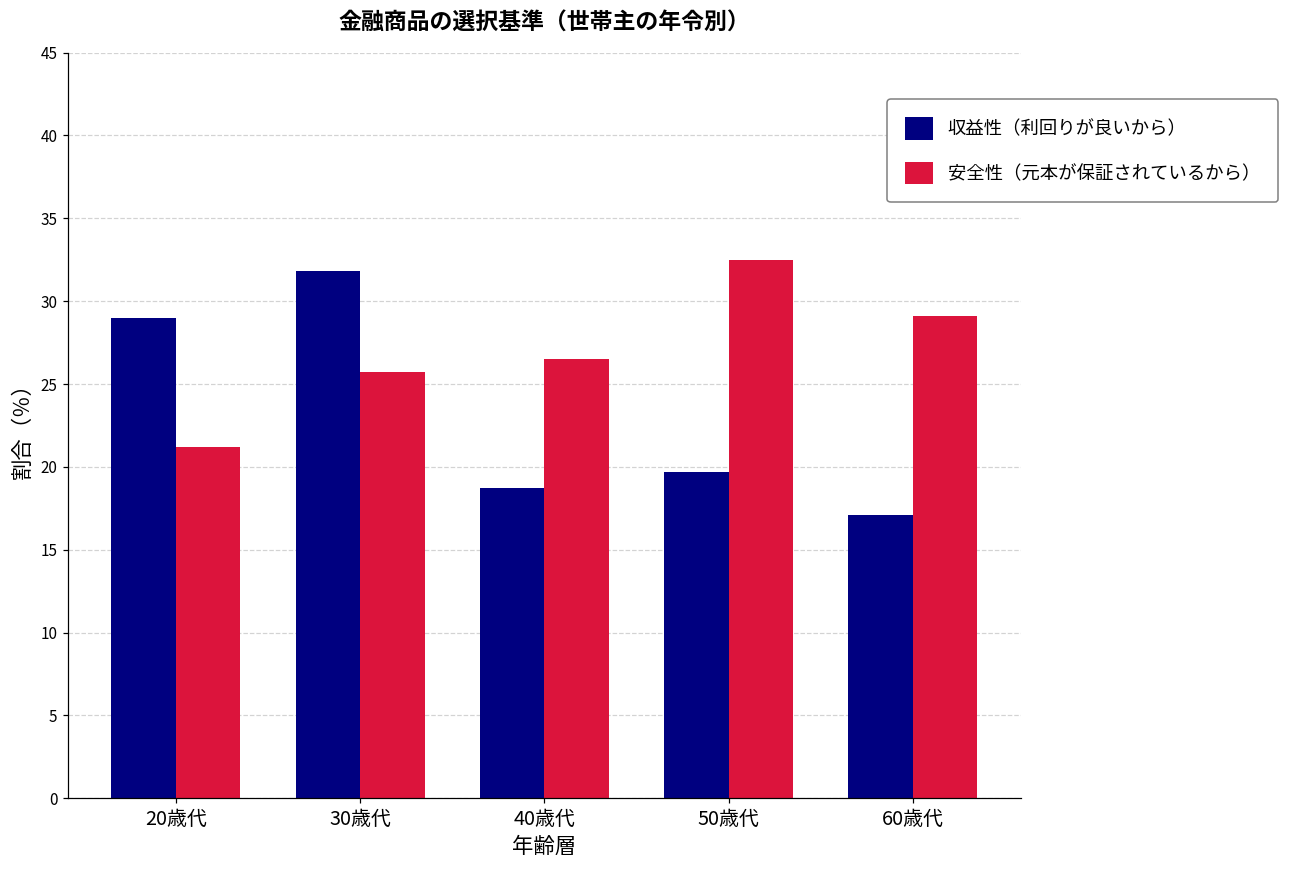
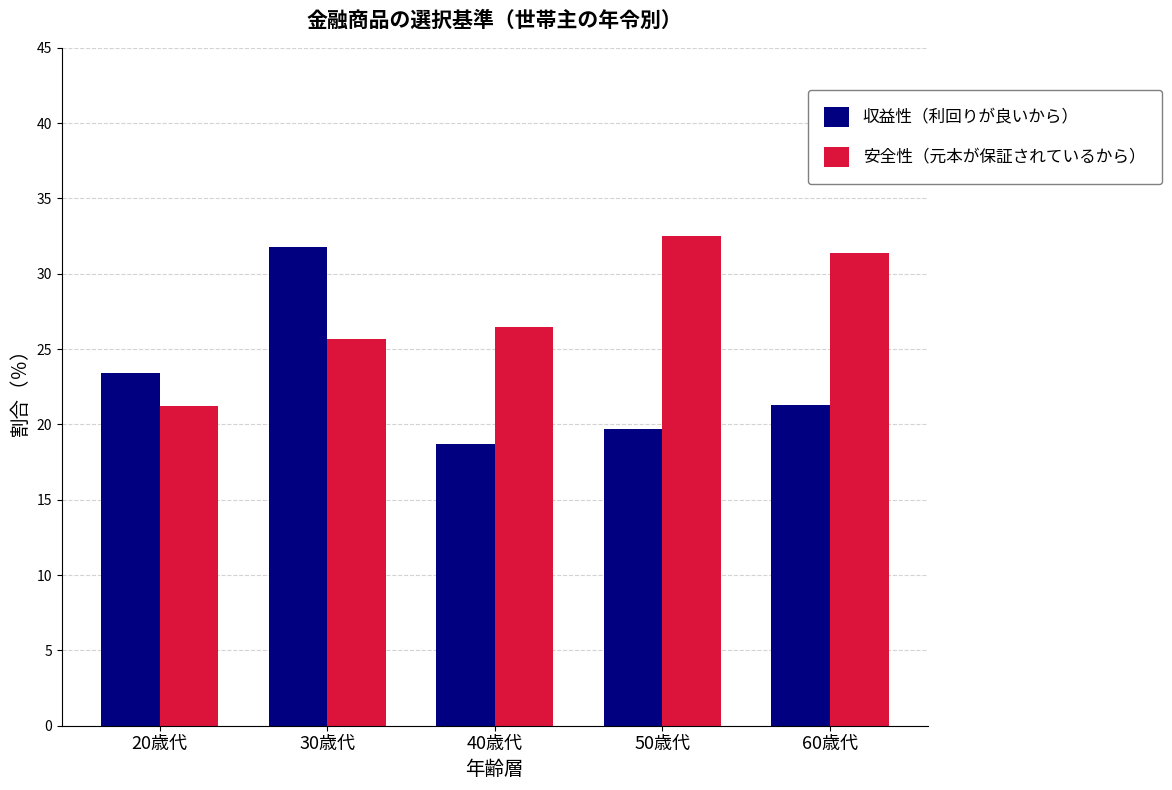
収益性（利回りが良いから）, 20歳代: 29.0 -> 23.4
収益性（利回りが良いから）, 60歳代: 17.1 -> 21.3
安全性（元本が保証されているから）, 60歳代: 29.1 -> 31.4
